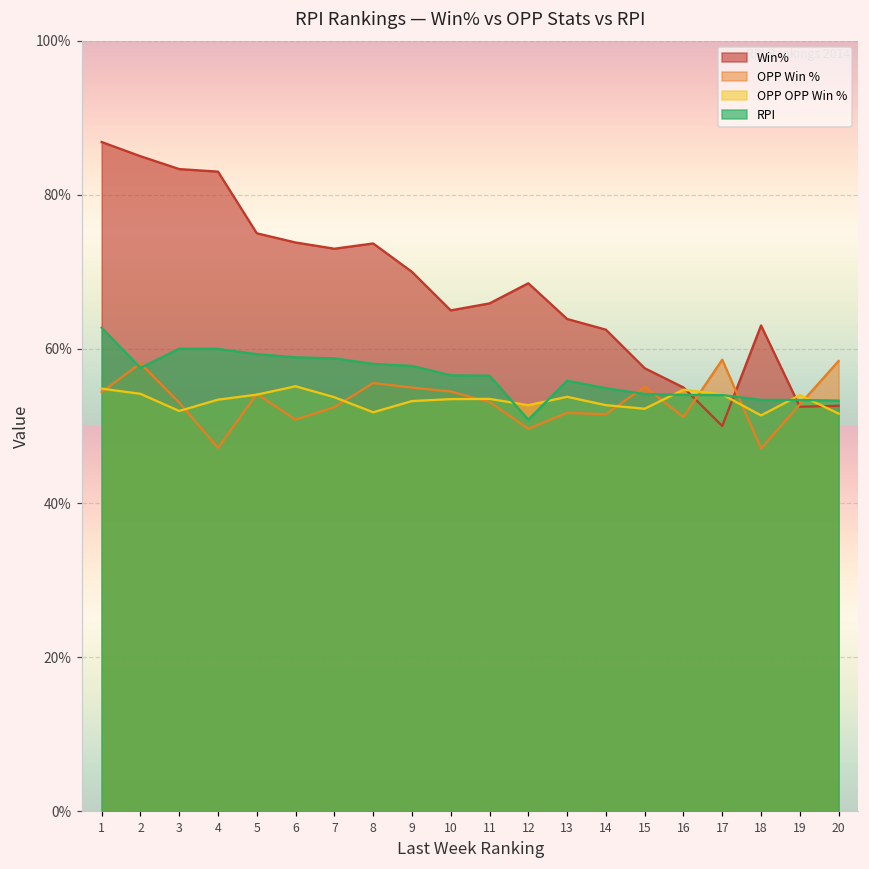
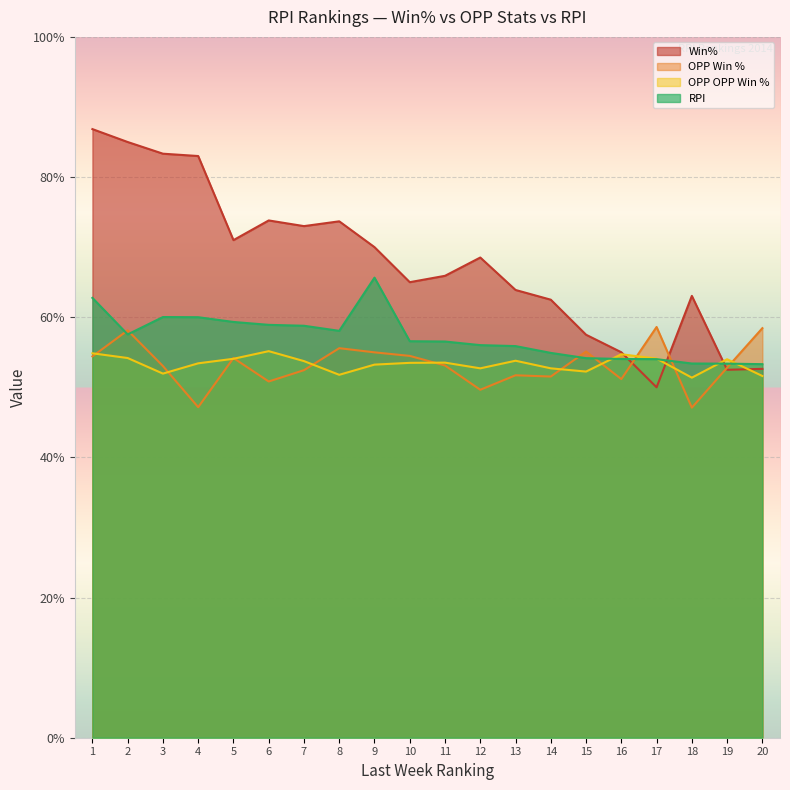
Win%, 5: 75% -> 71%
RPI, 9: 58% -> 66%
RPI, 12: 51% -> 56%
